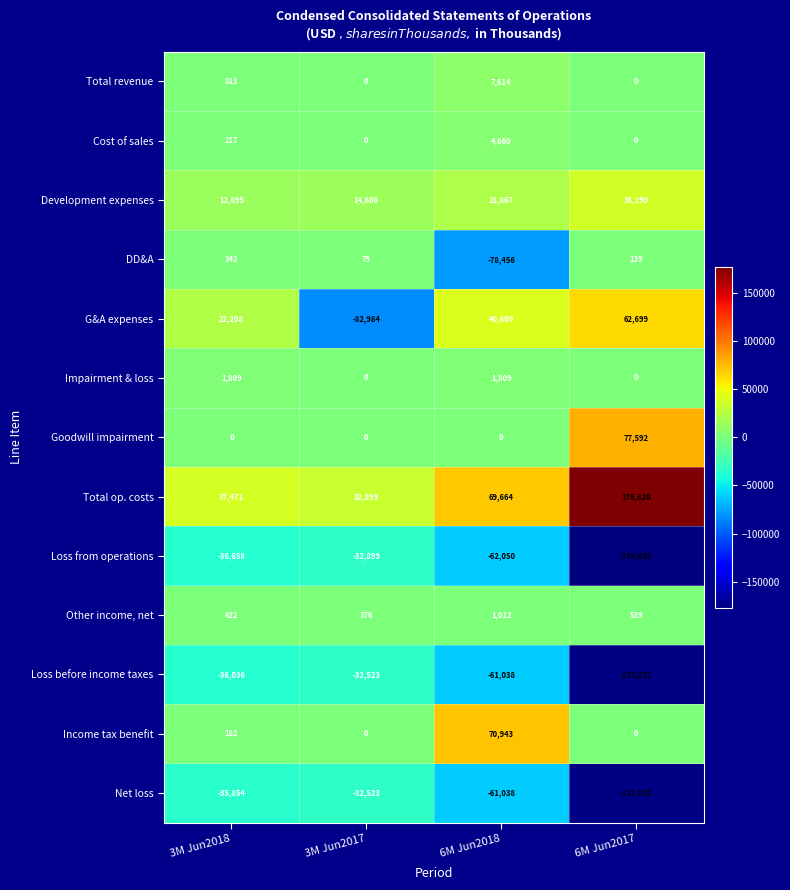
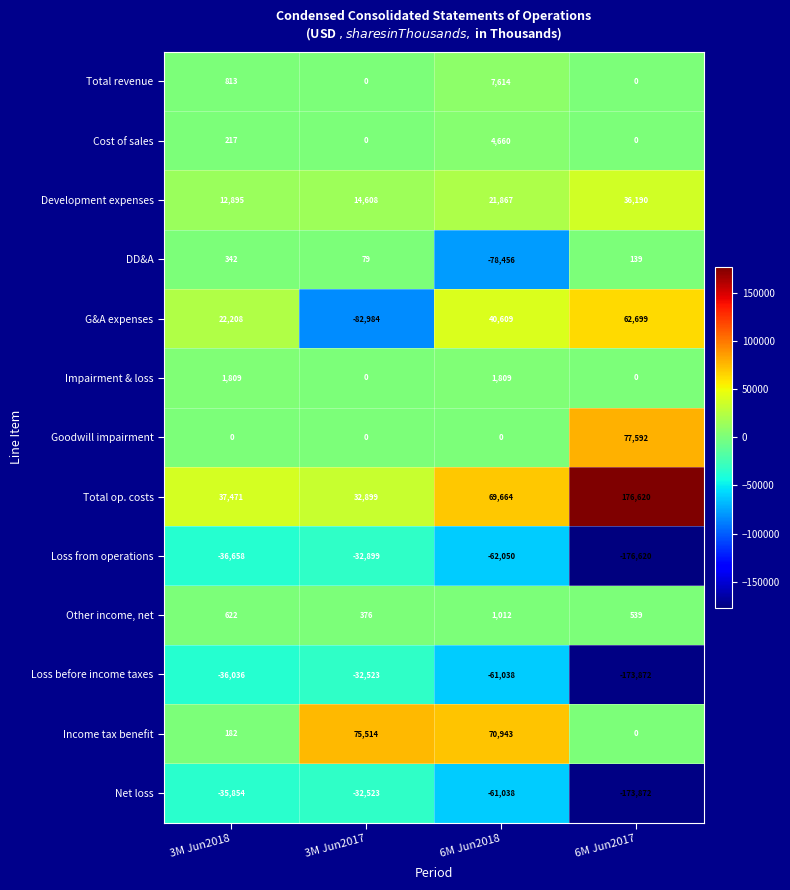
Income tax benefit, 3M Jun2017: 0 -> 75,514
